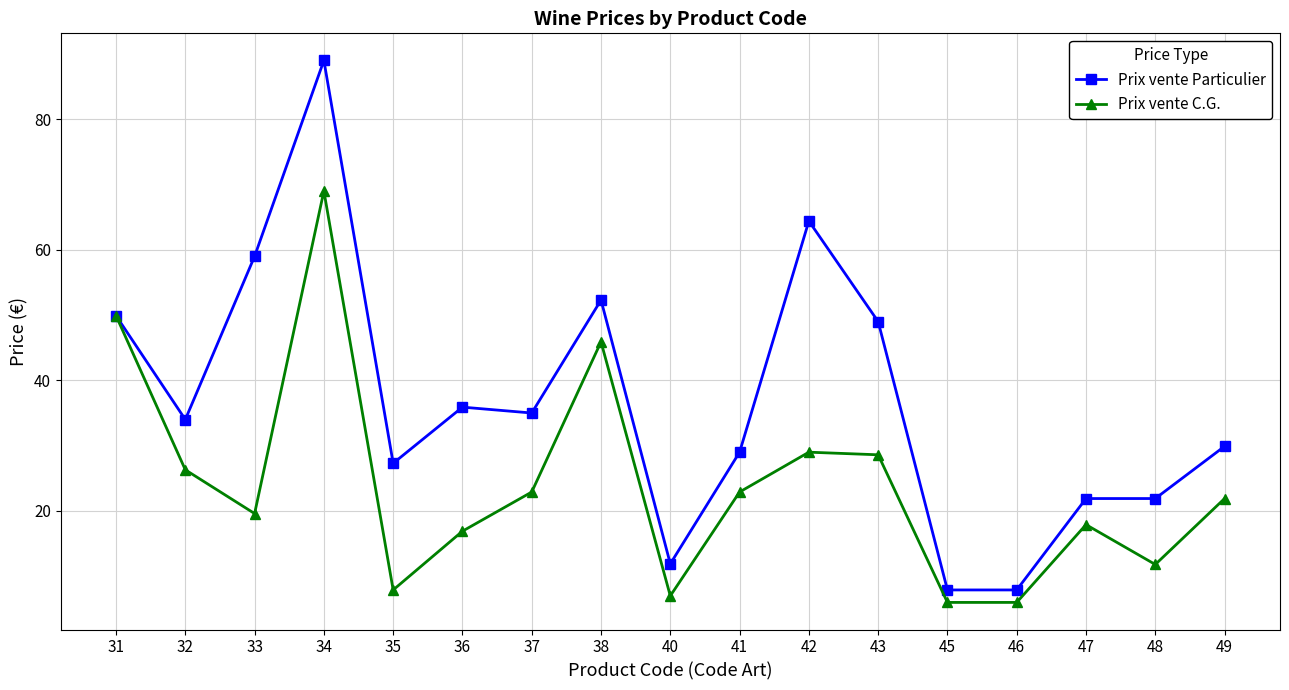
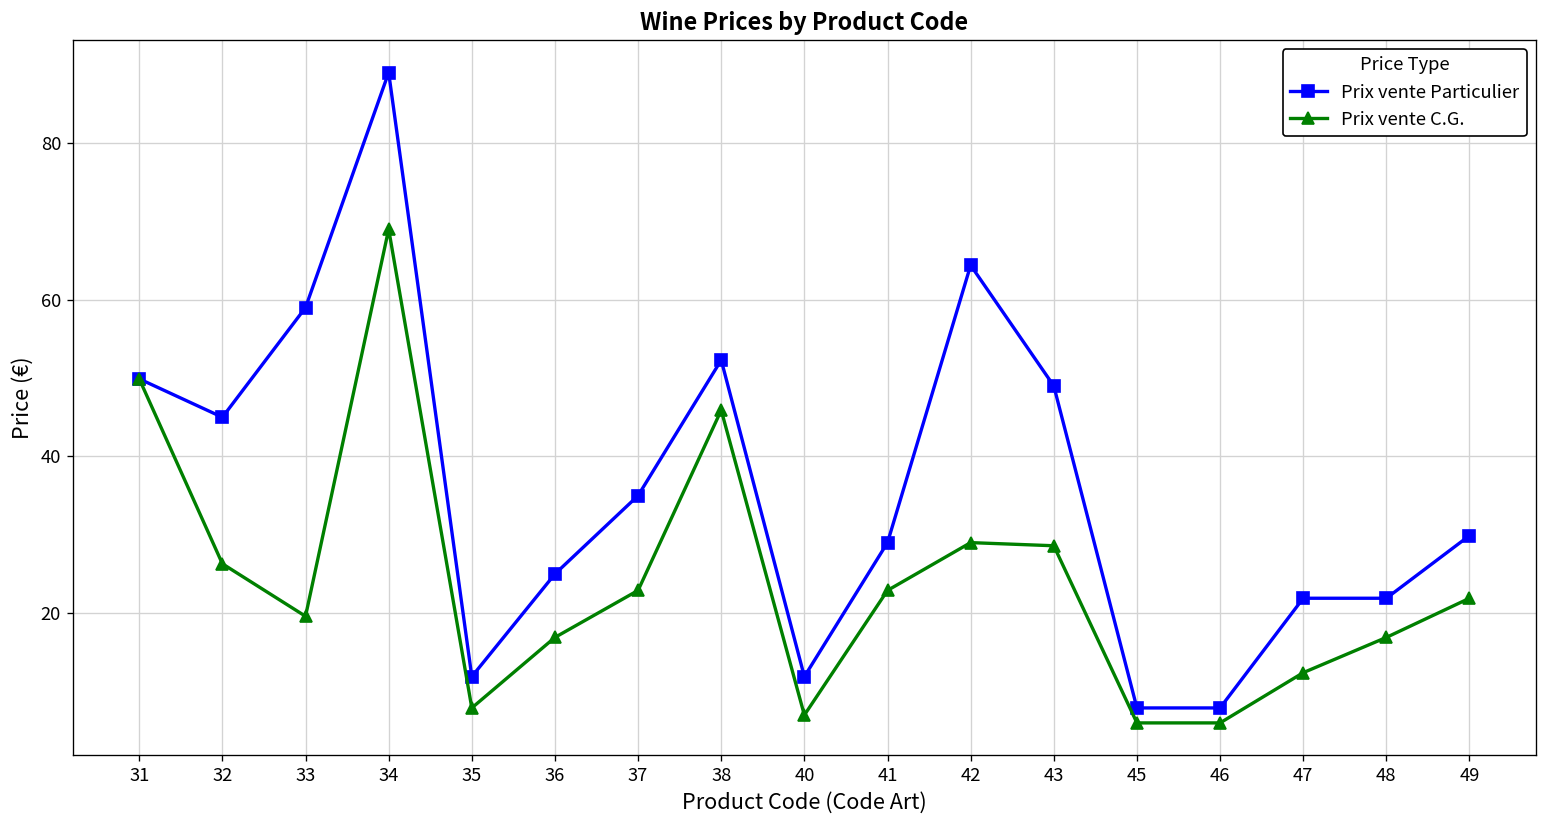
Prix vente Particulier, 32: 34 -> 45
Prix vente Particulier, 35: 27 -> 12
Prix vente Particulier, 36: 36 -> 25
Prix vente C.G., 47: 18 -> 12
Prix vente C.G., 48: 12 -> 17
